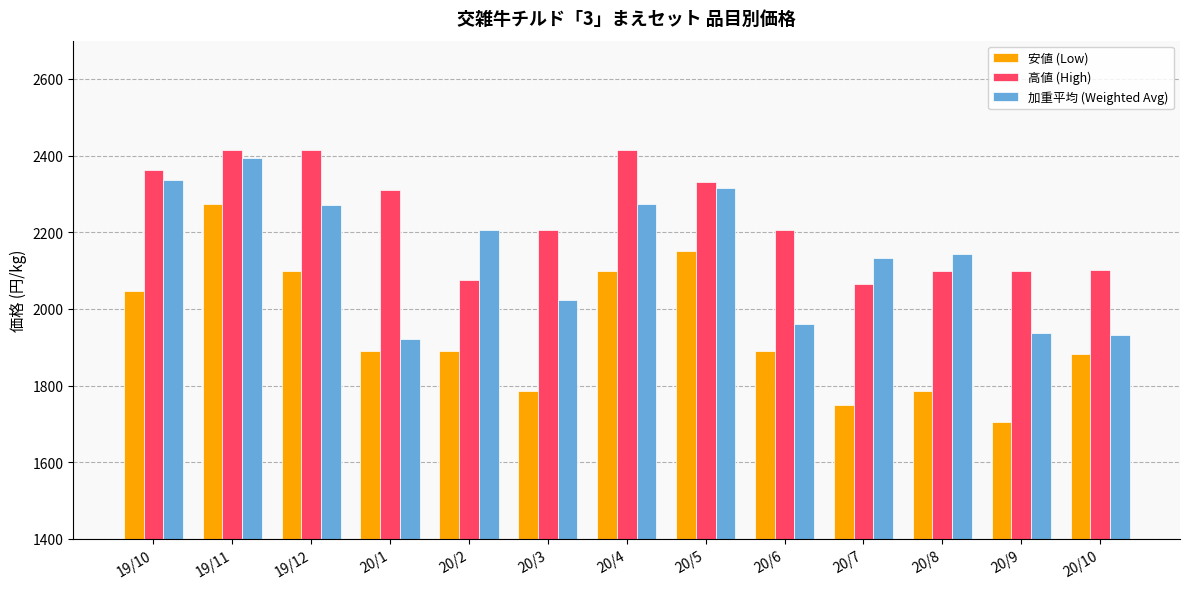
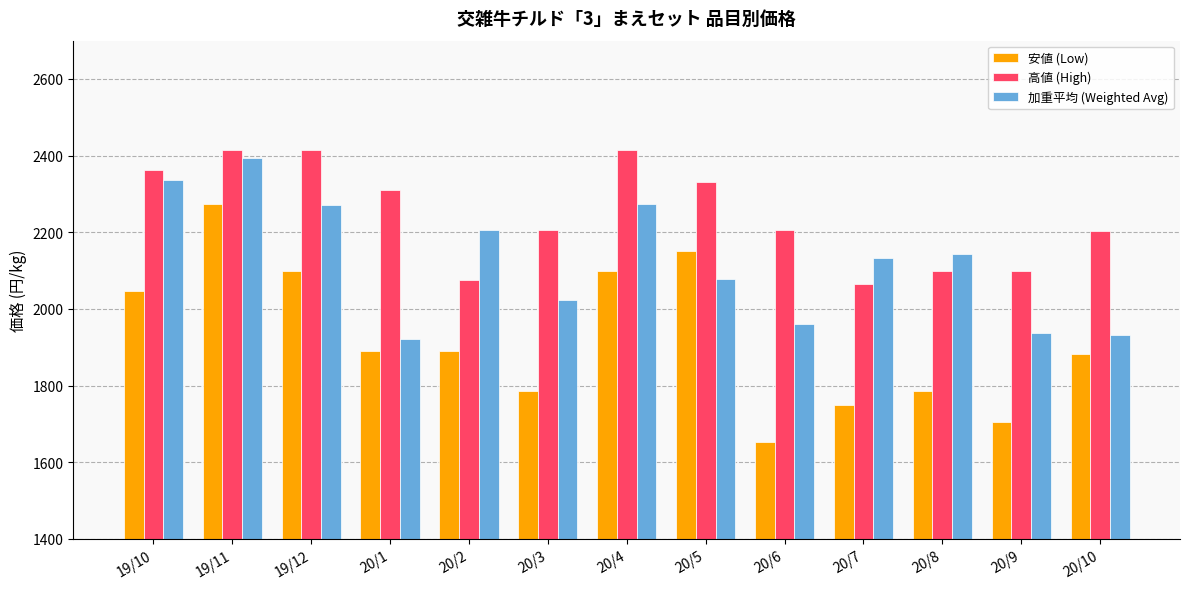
加重平均 (Weighted Avg), 20/5: 2320 -> 2080
安値 (Low), 20/6: 1890 -> 1650
高値 (High), 20/10: 2100 -> 2200
